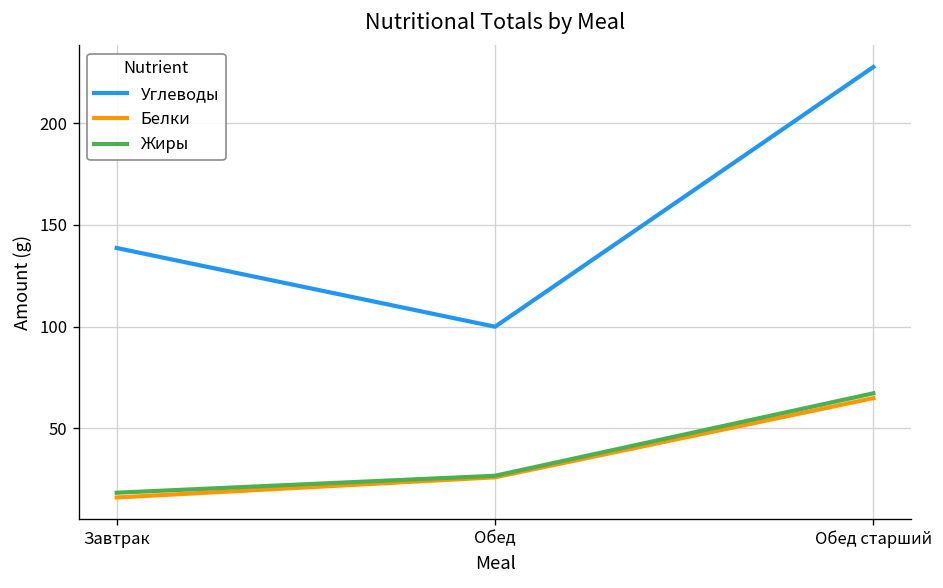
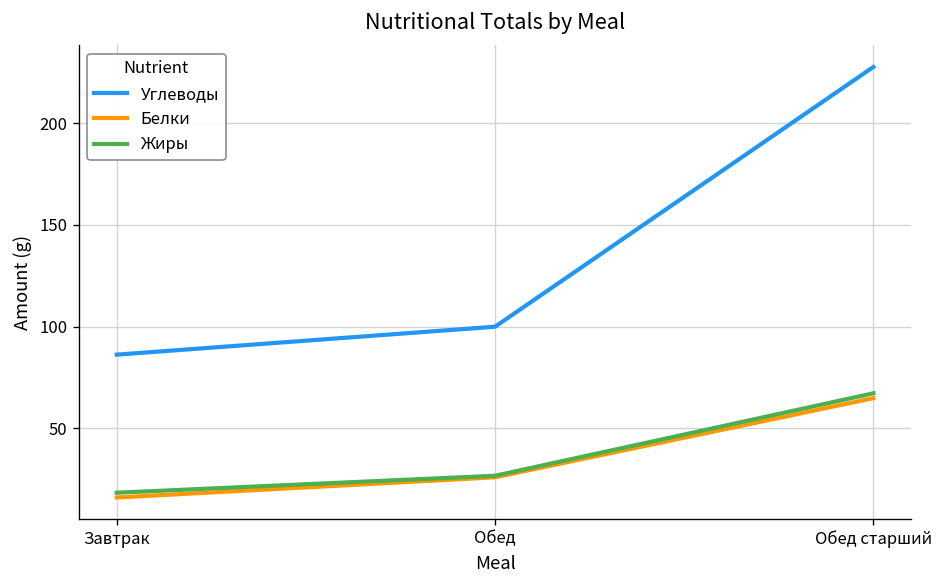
Углеводы, Завтрак: 139 -> 86
